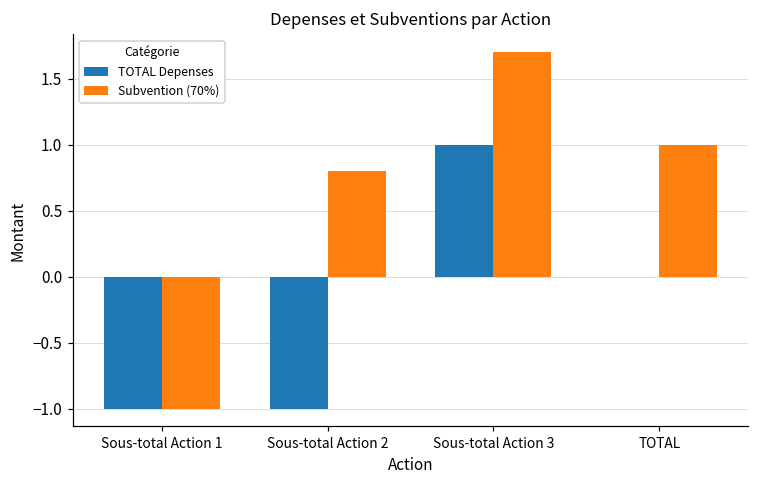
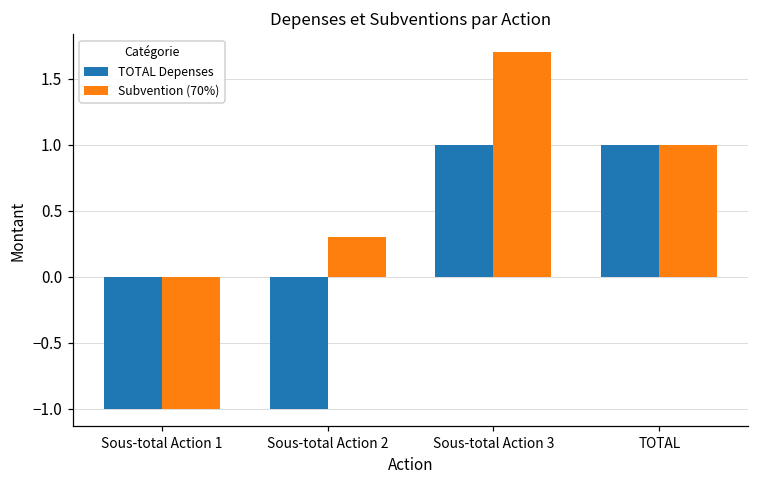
Subvention (70%), Sous-total Action 2: 0.8 -> 0.3
TOTAL Depenses, TOTAL: 0 -> 1
